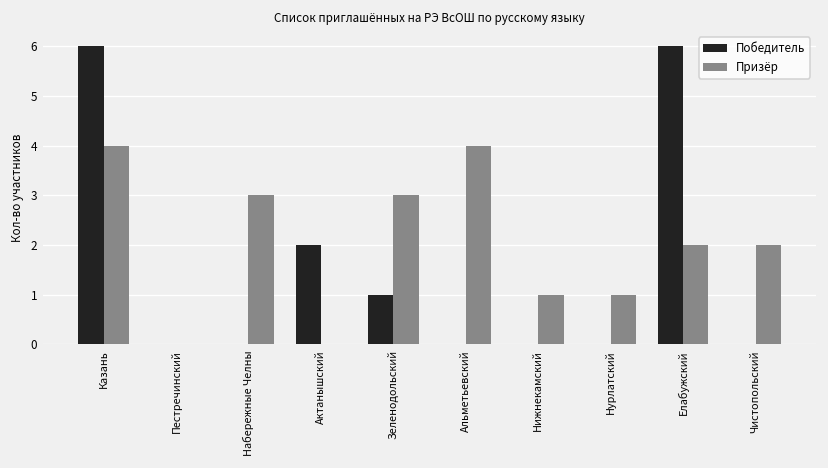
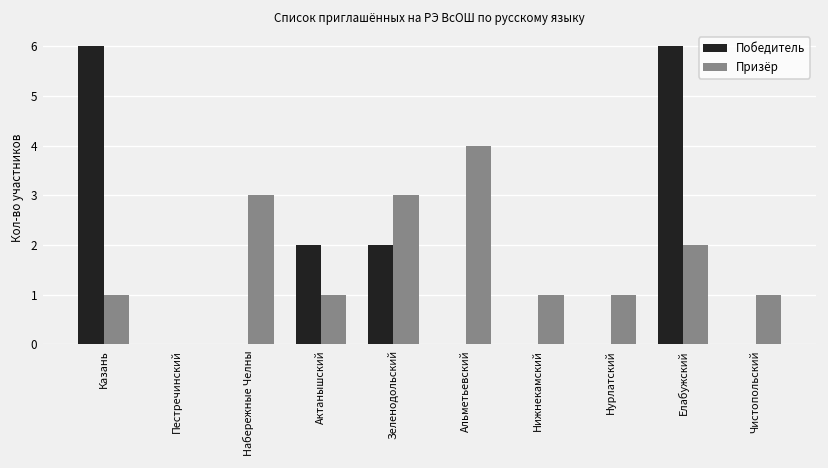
Призёр, Казань: 4 -> 1
Призёр, Актанышский: 0 -> 1
Победитель, Зеленодольский: 1 -> 2
Призёр, Чистопольский: 2 -> 1
